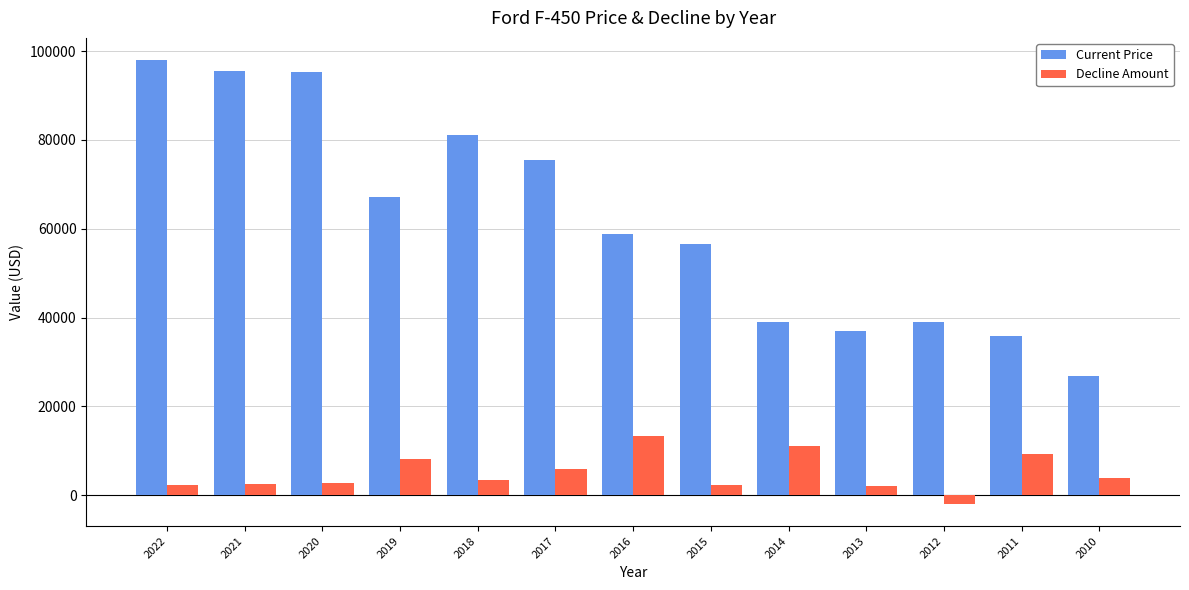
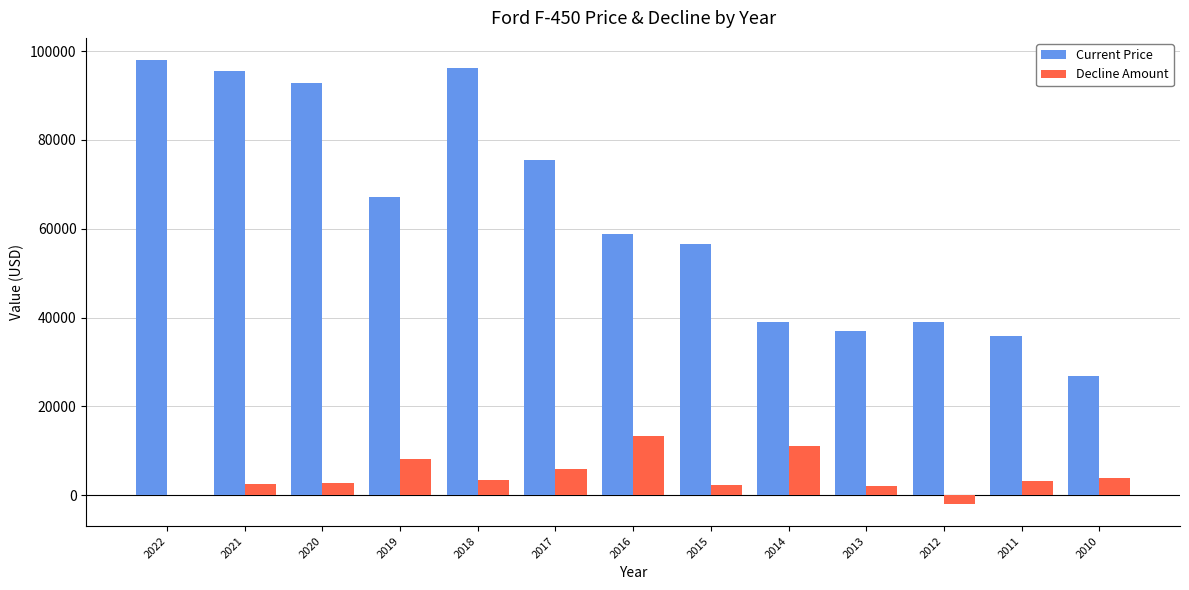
Decline Amount, 2022: 2000 -> 0
Current Price, 2020: 95000 -> 93000
Current Price, 2018: 81000 -> 96000
Decline Amount, 2011: 9000 -> 3000
